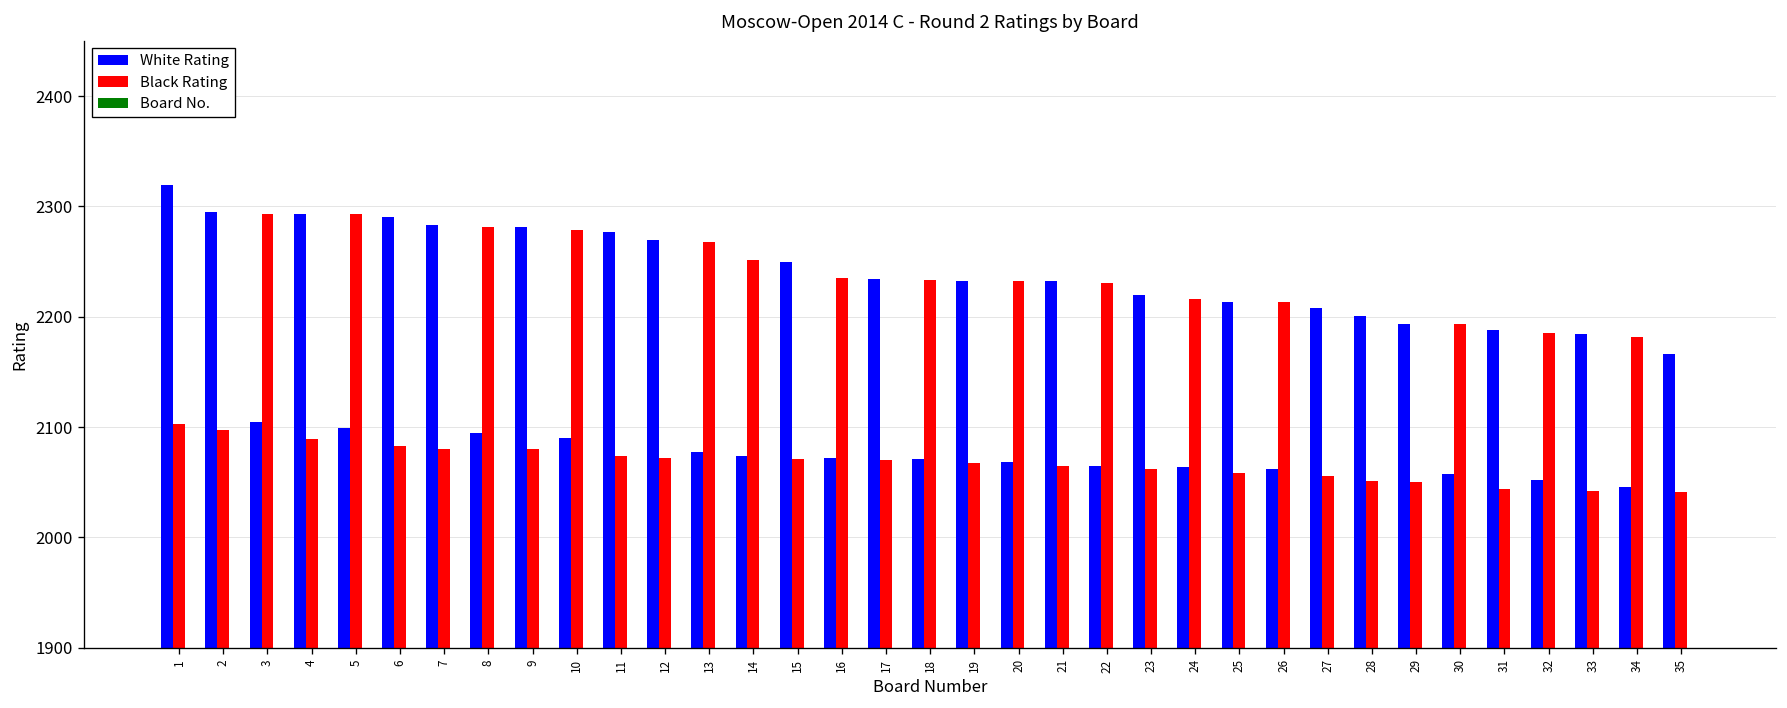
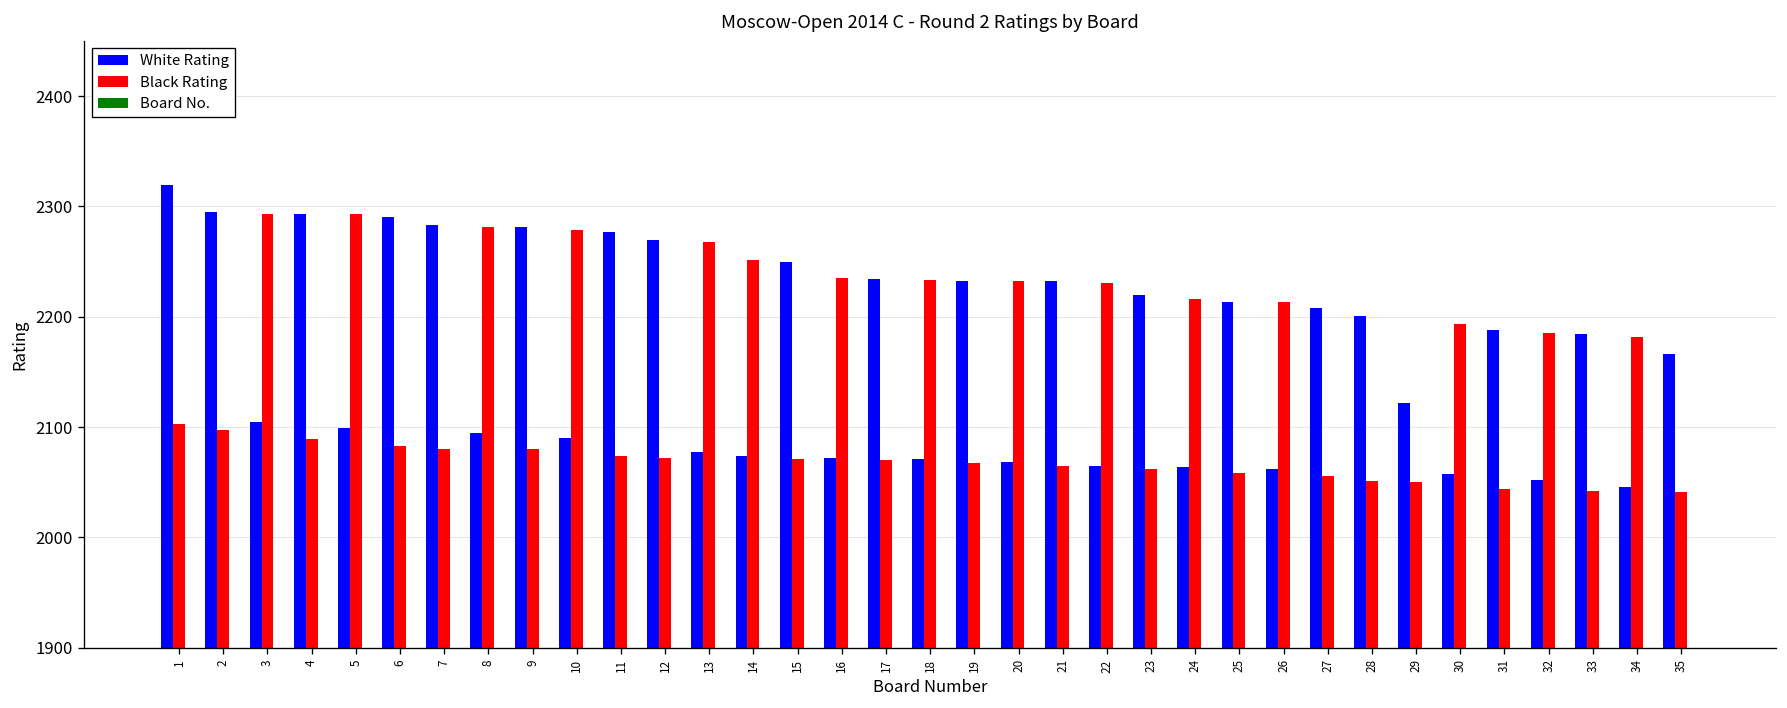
White Rating, 29: 2190 -> 2120
